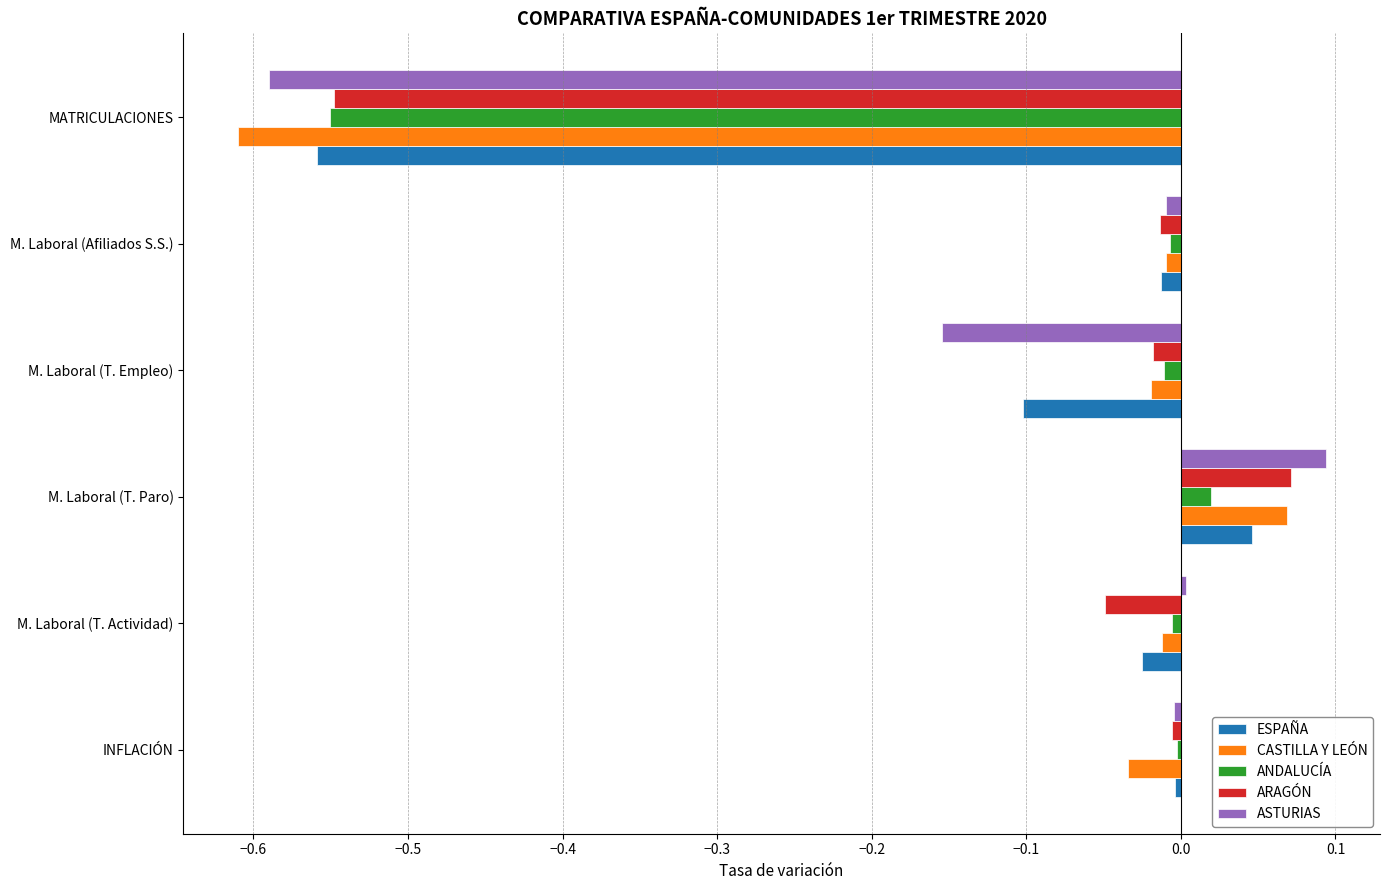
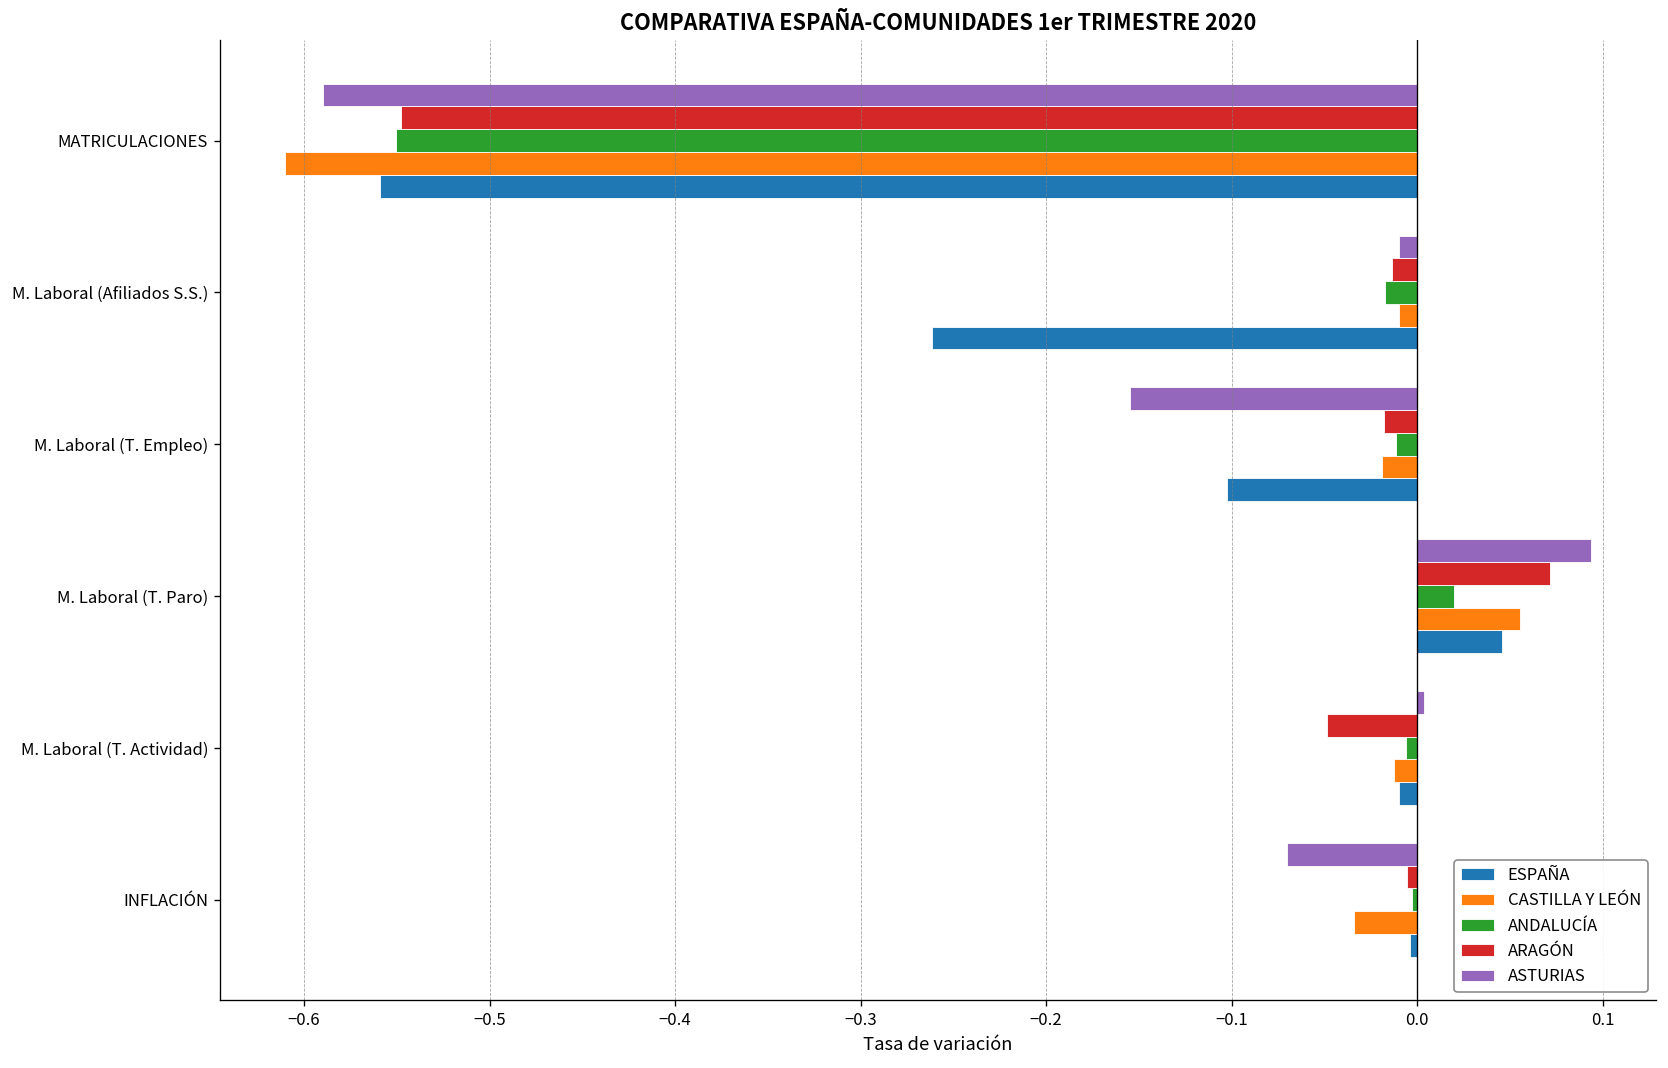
ANDALUCÍA, M. Laboral (Afiliados S.S.): -0.007 -> -0.017
ESPAÑA, M. Laboral (Afiliados S.S.): -0.013 -> -0.262
CASTILLA Y LEÓN, M. Laboral (T. Paro): 0.069 -> 0.055
ESPAÑA, M. Laboral (T. Actividad): -0.025 -> -0.010
ASTURIAS, INFLACIÓN: -0.004 -> -0.070
